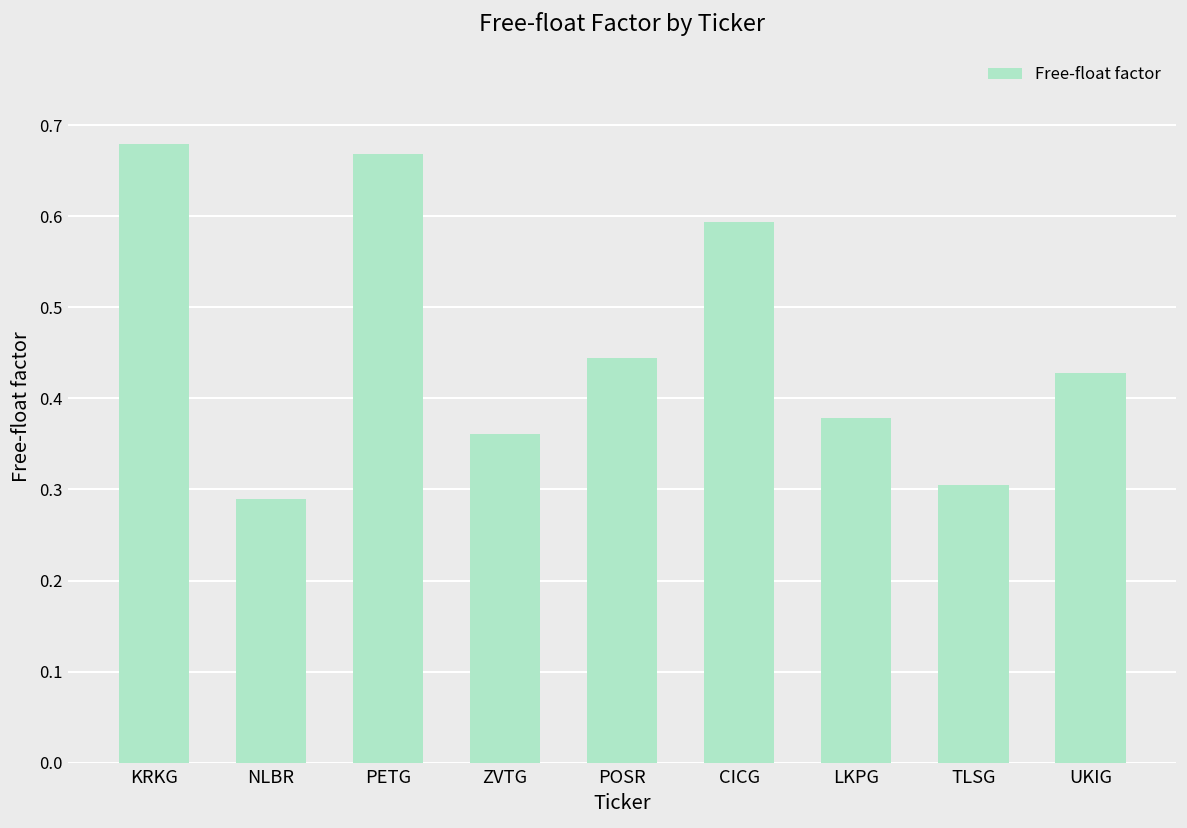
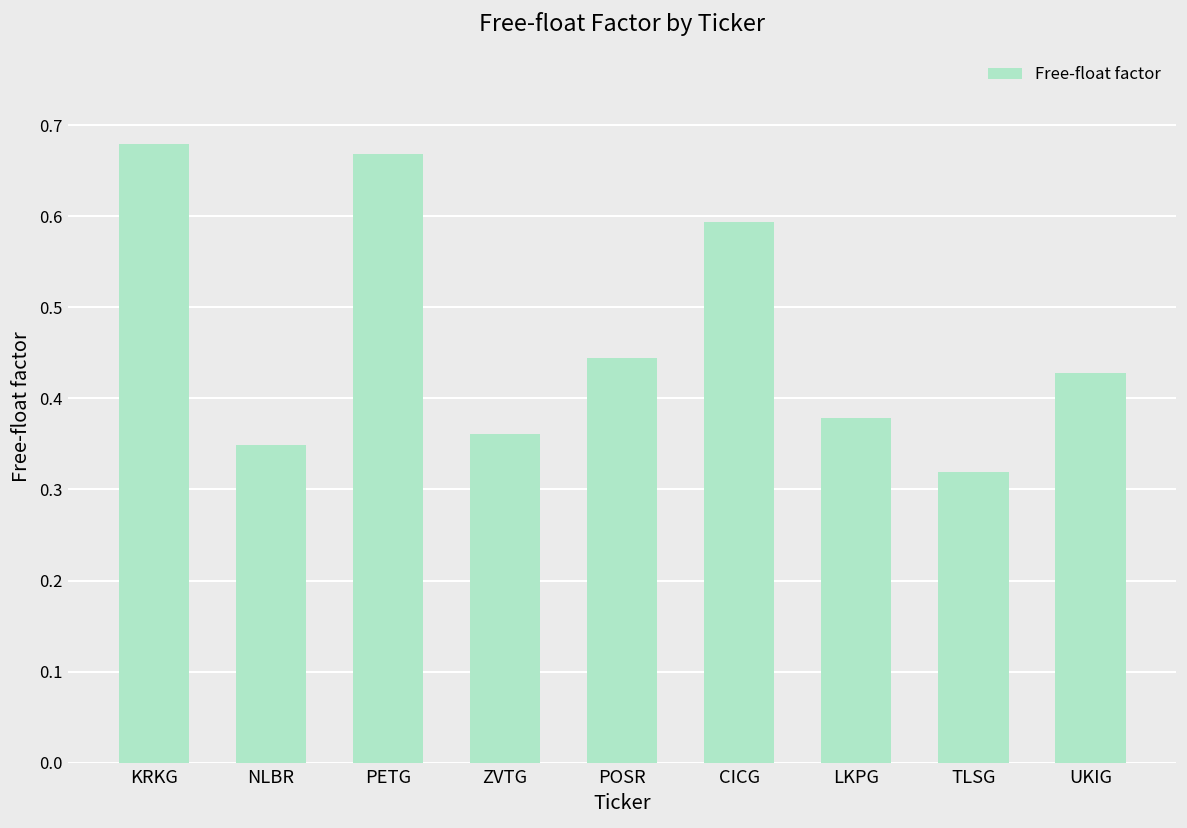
NLBR: 0.29 -> 0.35
TLSG: 0.30 -> 0.32
